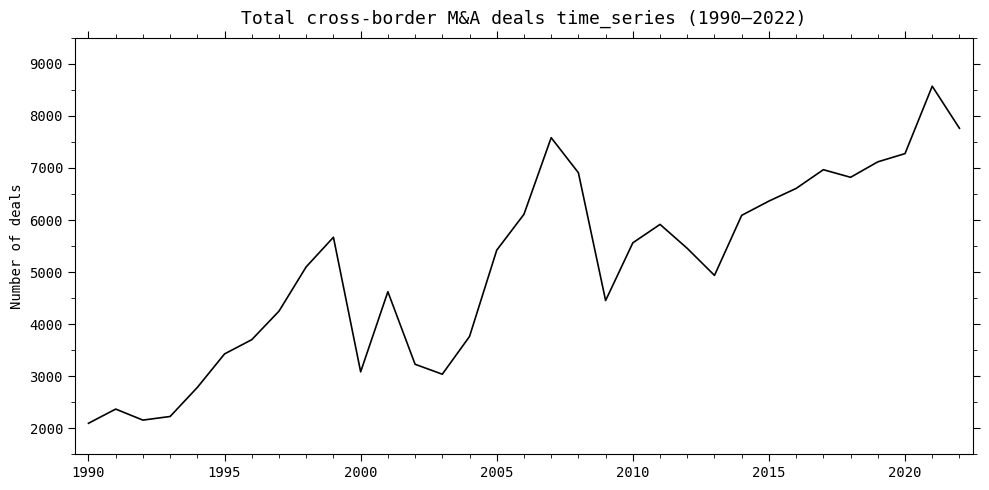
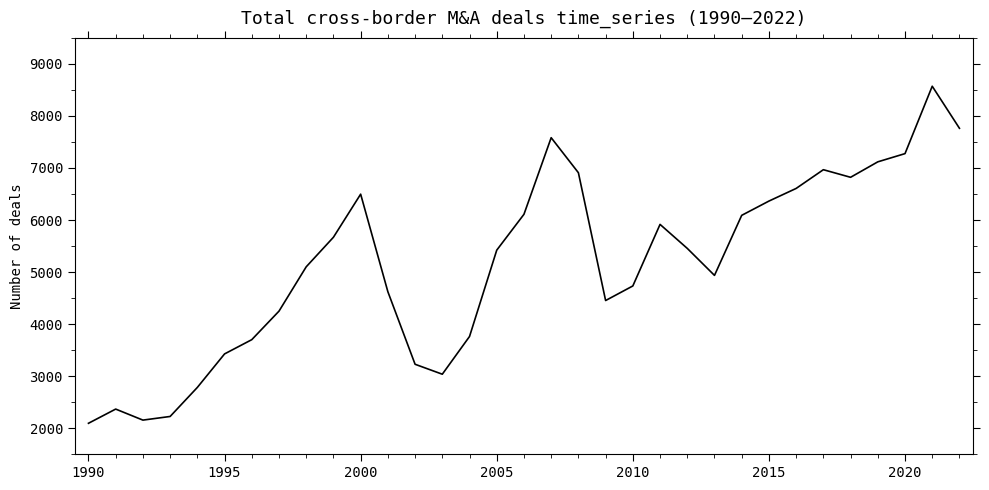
2000: 3100 -> 6500
2010: 5600 -> 4700
